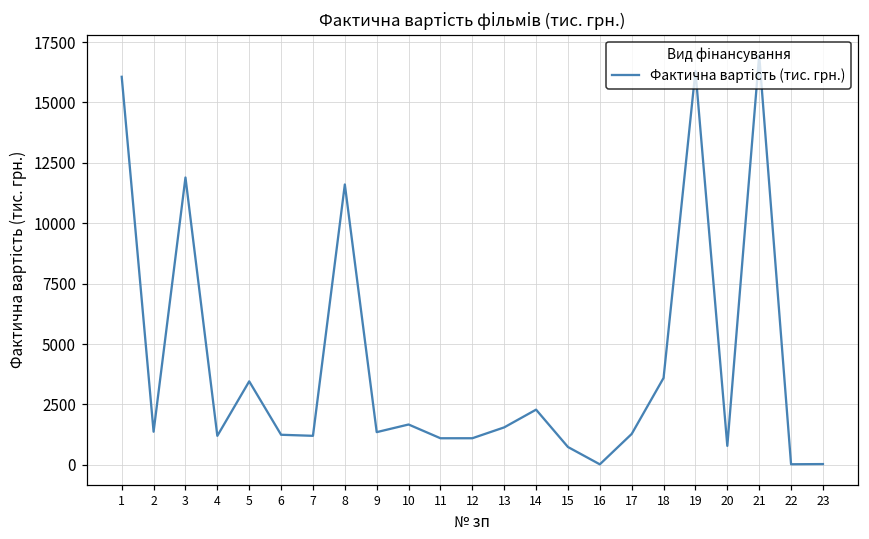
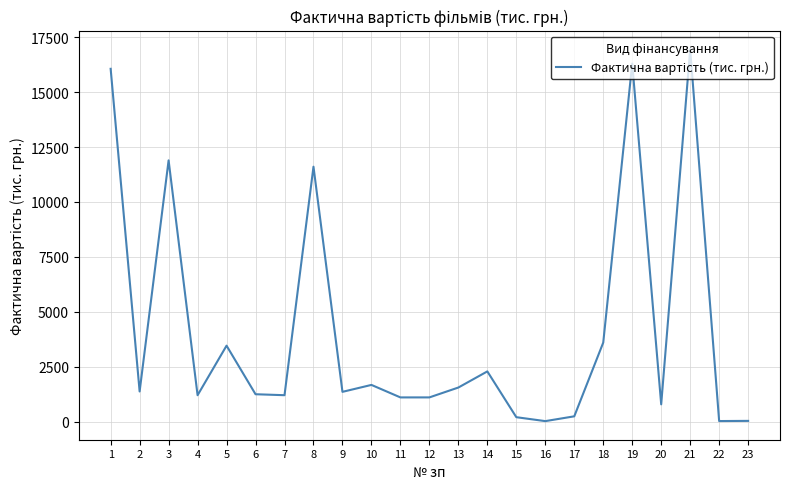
15: 700 -> 200
17: 1300 -> 200
